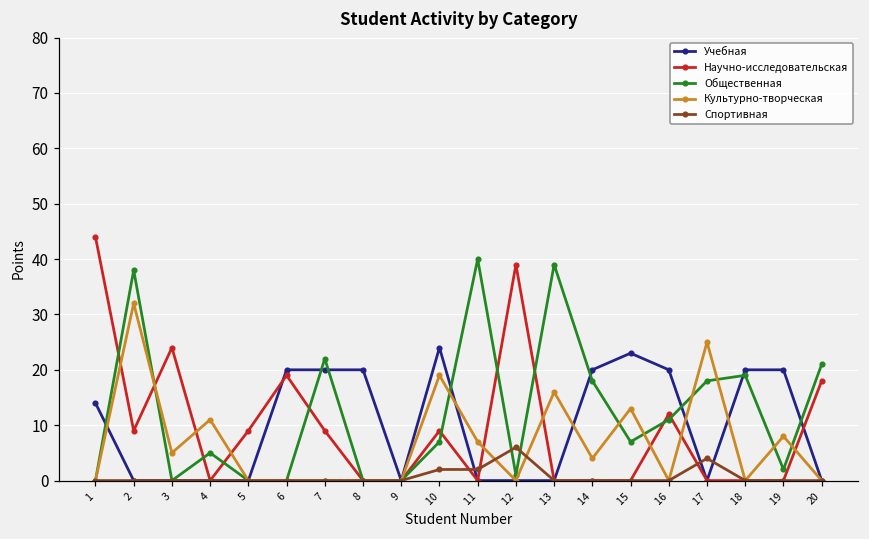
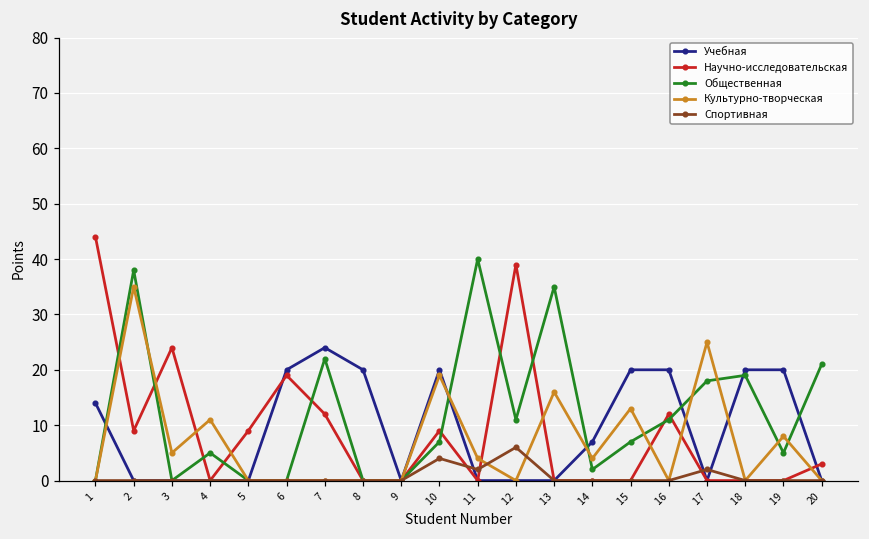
Культурно-творческая, 2: 32 -> 35
Учебная, 7: 20 -> 24
Научно-исследовательская, 7: 9 -> 12
Учебная, 10: 24 -> 20
Спортивная, 10: 2 -> 4
Культурно-творческая, 11: 7 -> 4
Общественная, 12: 1 -> 11
Общественная, 13: 39 -> 35
Учебная, 14: 20 -> 7
Общественная, 14: 18 -> 2
Учебная, 15: 23 -> 20
Спортивная, 17: 4 -> 2
Общественная, 19: 2 -> 5
Научно-исследовательская, 20: 18 -> 3
